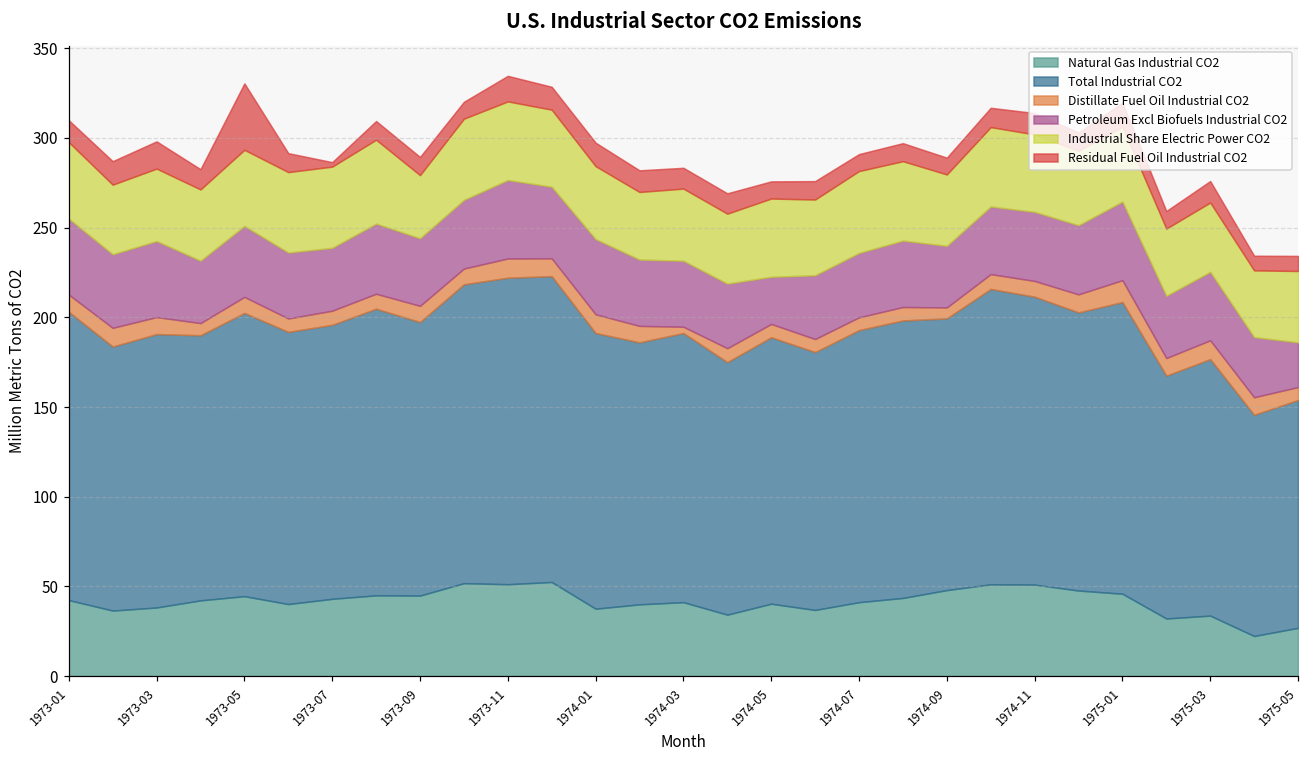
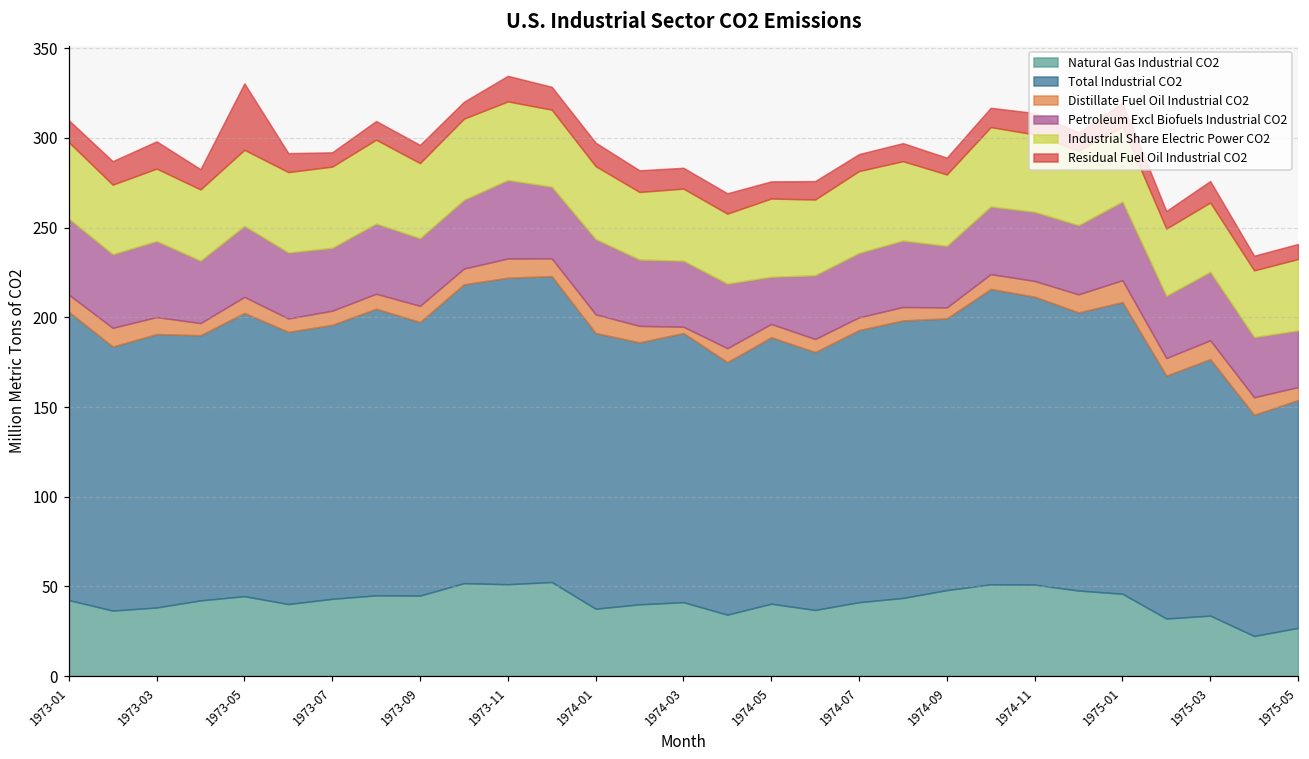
Residual Fuel Oil Industrial CO2, 1973-07: 2 -> 8
Industrial Share Electric Power CO2, 1973-09: 35 -> 42
Petroleum Excl Biofuels Industrial CO2, 1975-05: 25 -> 32
